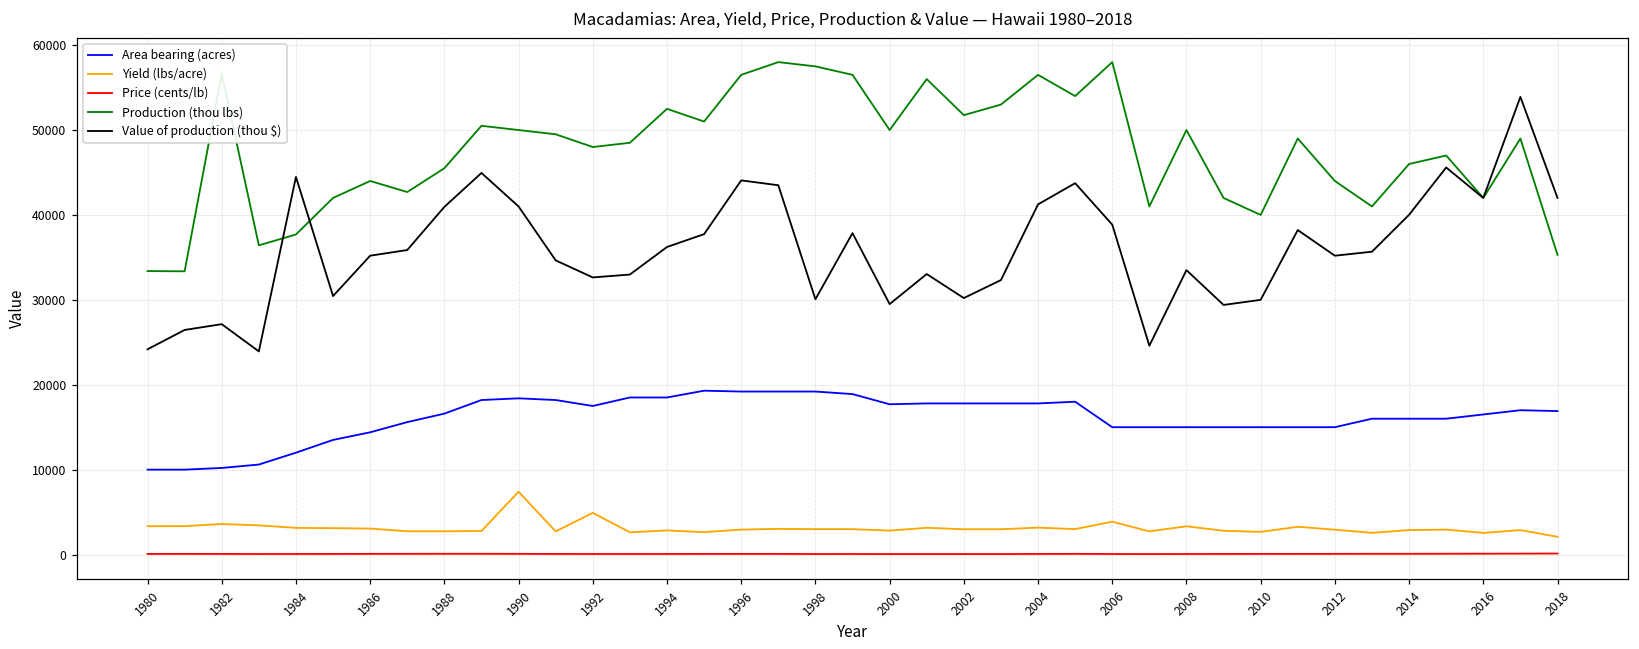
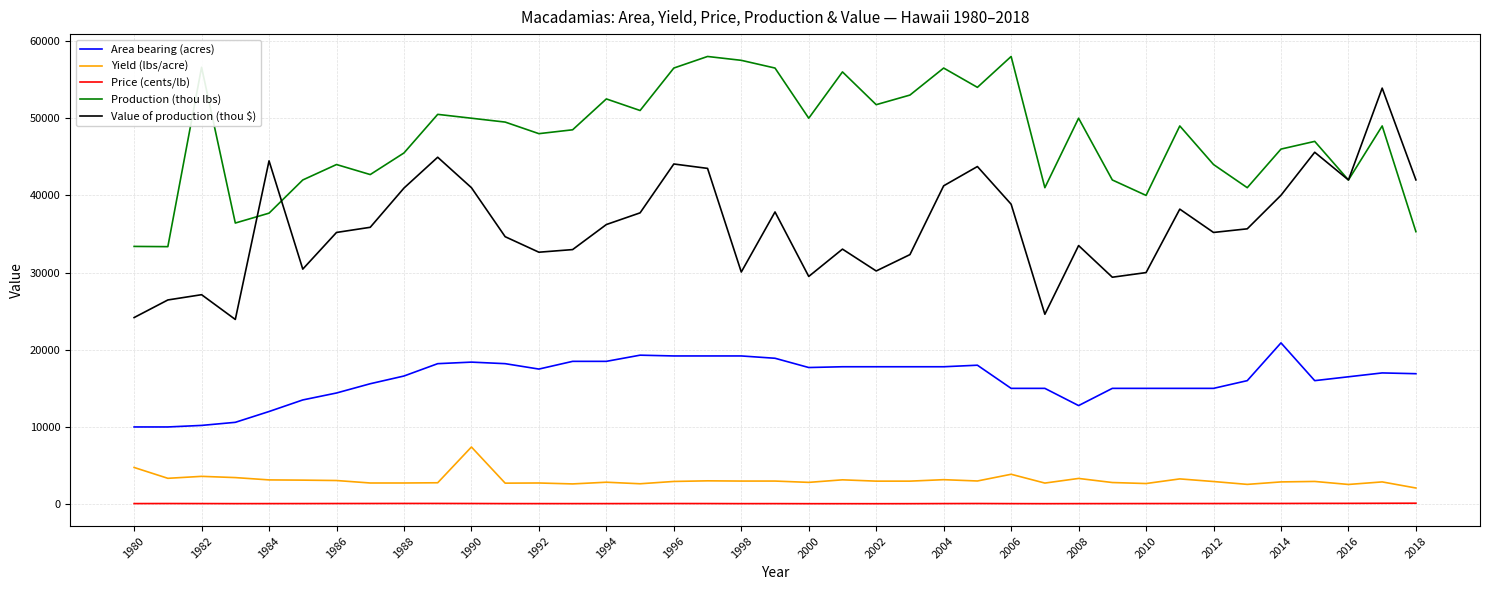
Yield (lbs/acre), 1980: 3000 -> 5000
Yield (lbs/acre), 1992: 5000 -> 3000
Area bearing (acres), 2008: 15000 -> 13000
Area bearing (acres), 2014: 16000 -> 21000
